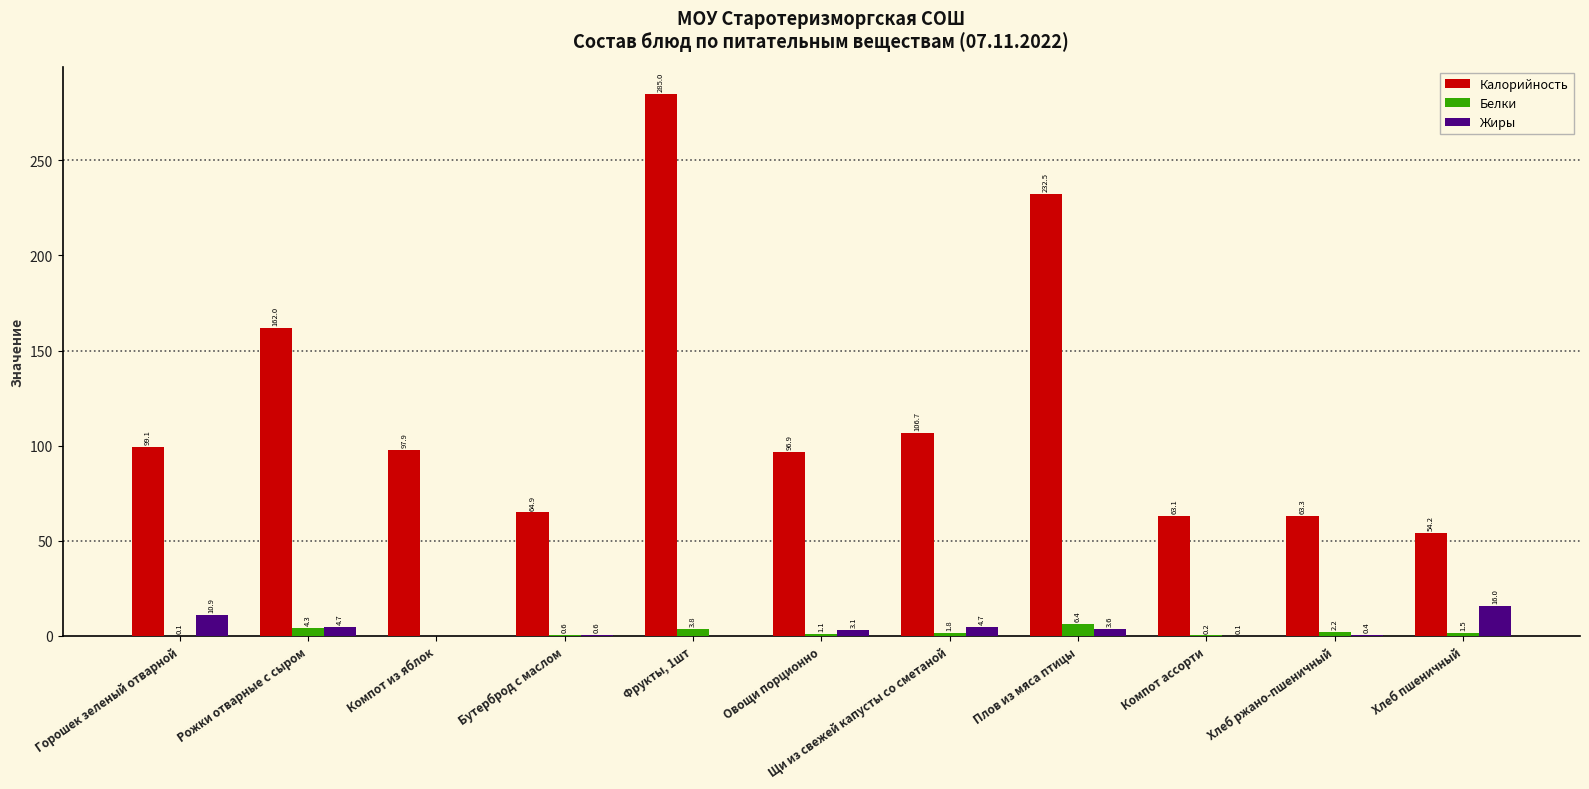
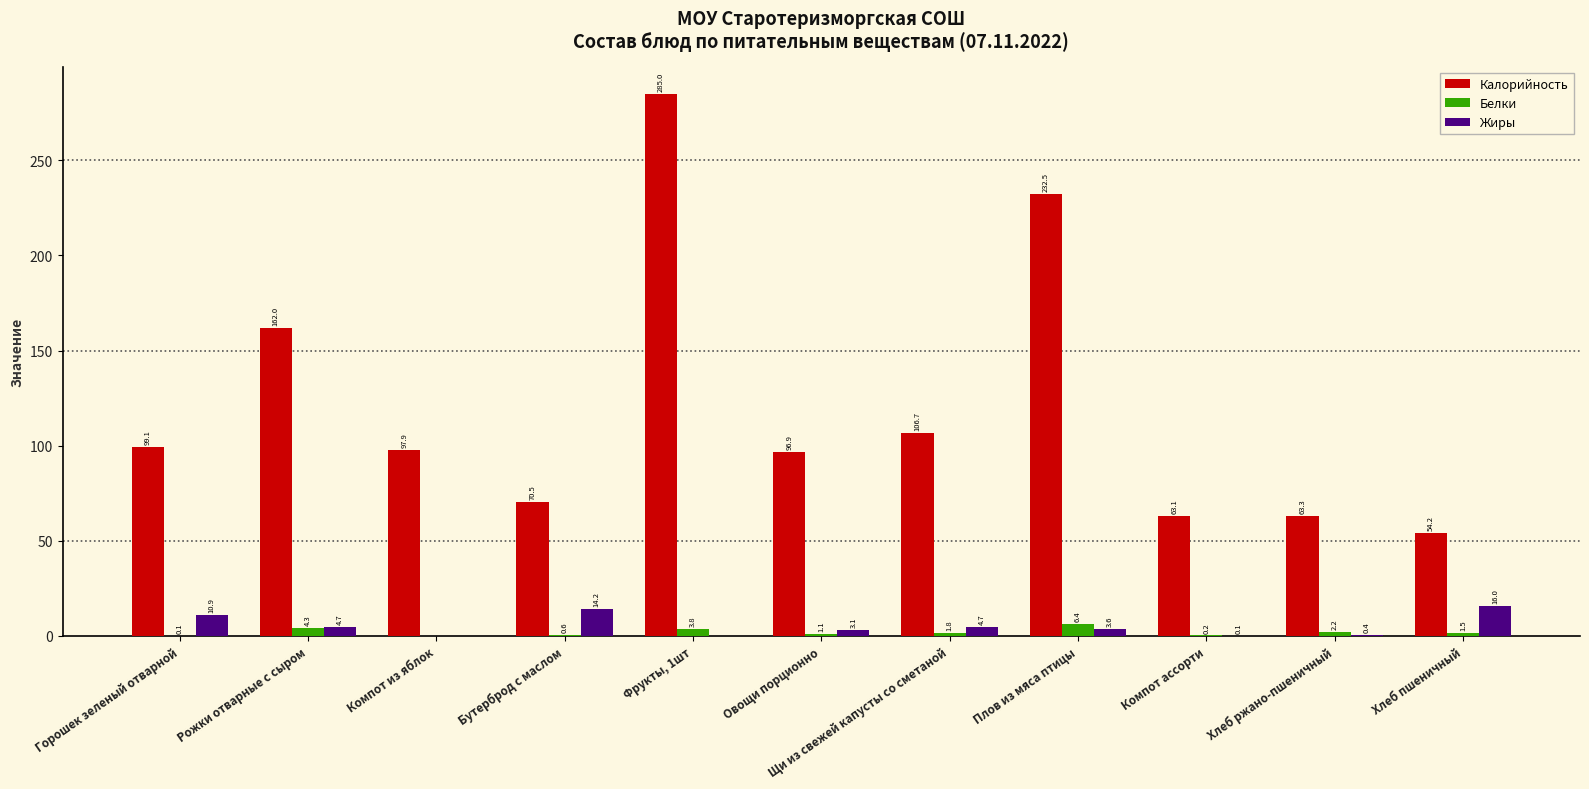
Калорийность, Бутерброд с маслом: 64.9 -> 70.5
Жиры, Бутерброд с маслом: 0.6 -> 14.2
